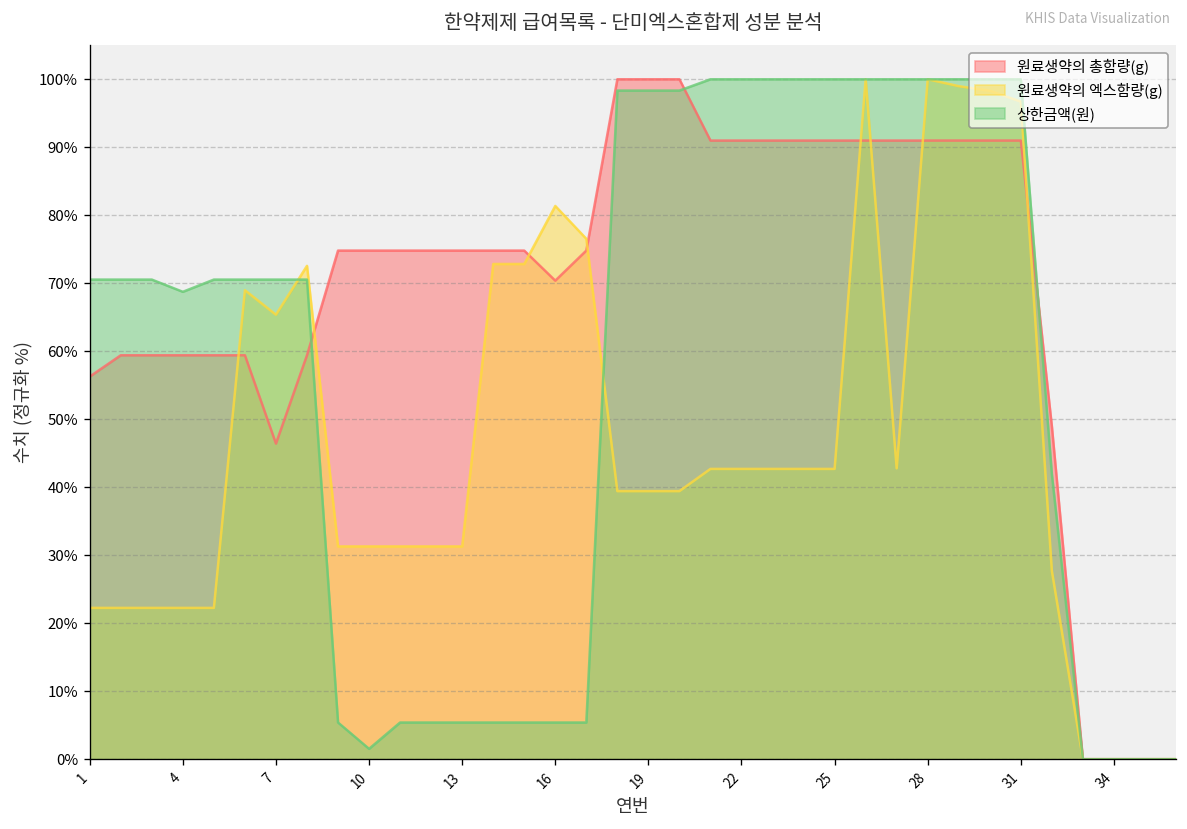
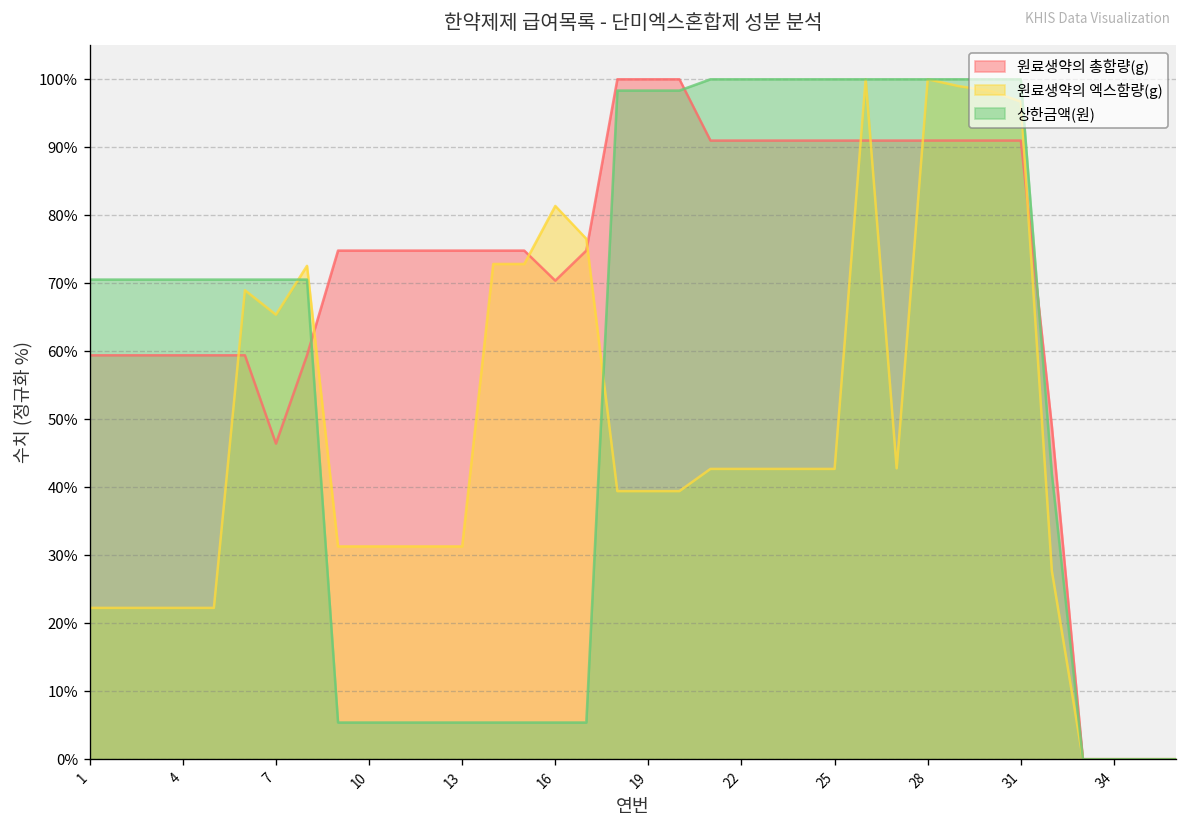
원료생약의 총함량(g), 1: 56% -> 59%
상한금액(원), 4: 69% -> 71%
상한금액(원), 10: 2% -> 5%
